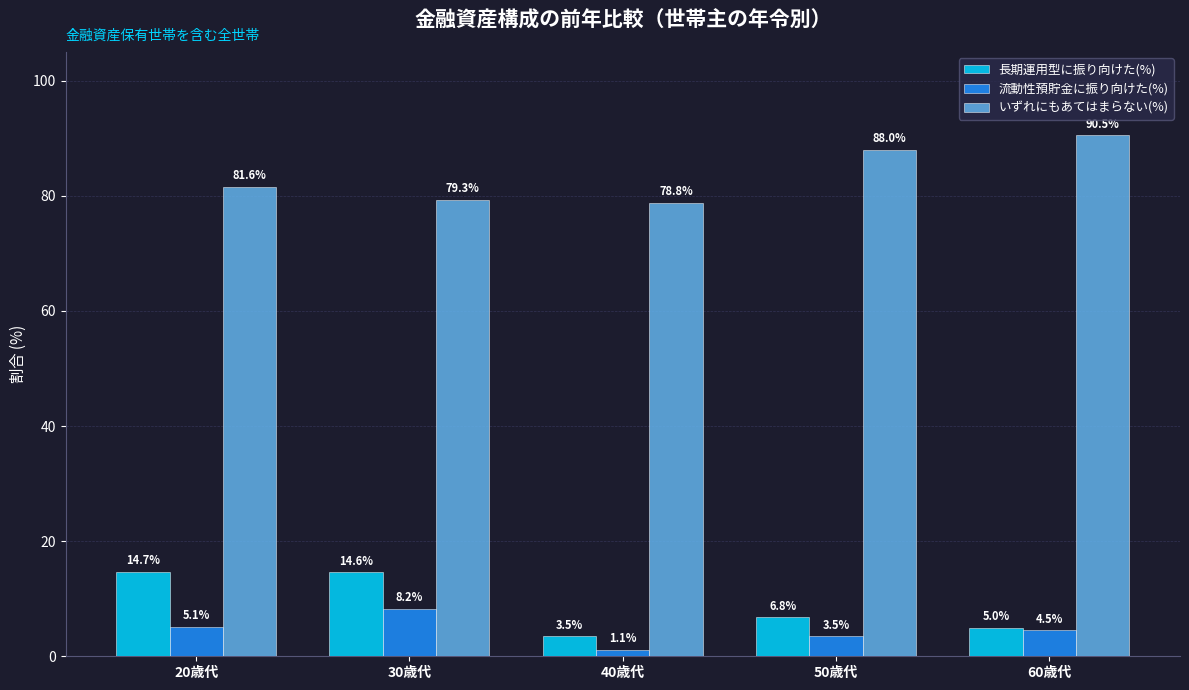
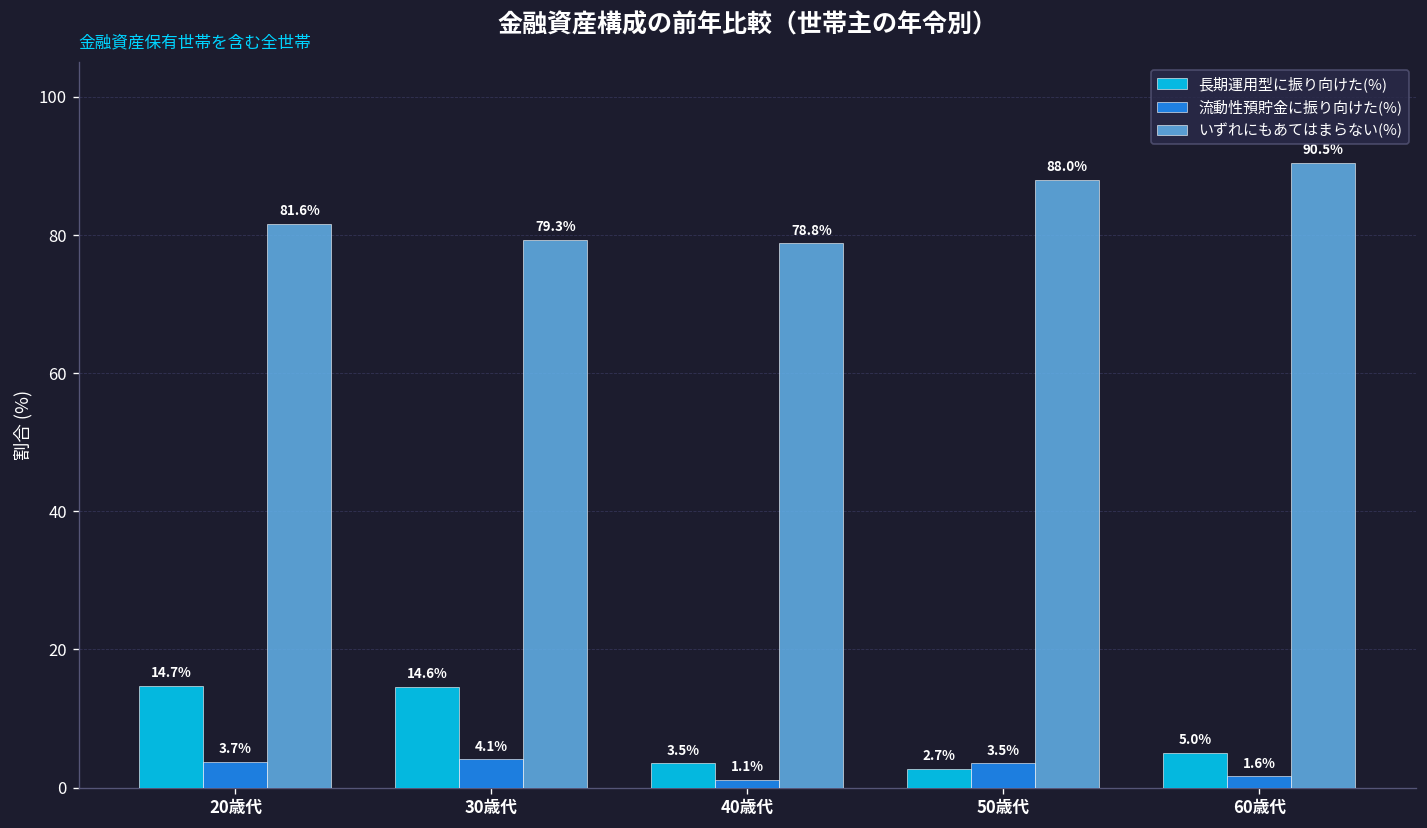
流動性預貯金に振り向けた(%), 20歳代: 5.1% -> 3.7%
流動性預貯金に振り向けた(%), 30歳代: 8.2% -> 4.1%
長期運用型に振り向けた(%), 50歳代: 6.8% -> 2.7%
流動性預貯金に振り向けた(%), 60歳代: 4.5% -> 1.6%
